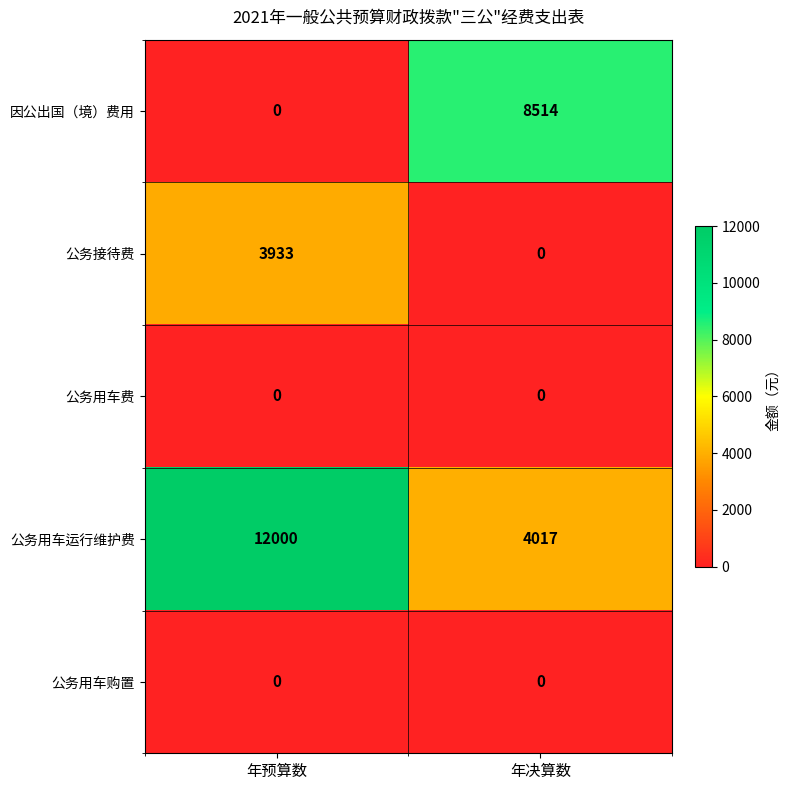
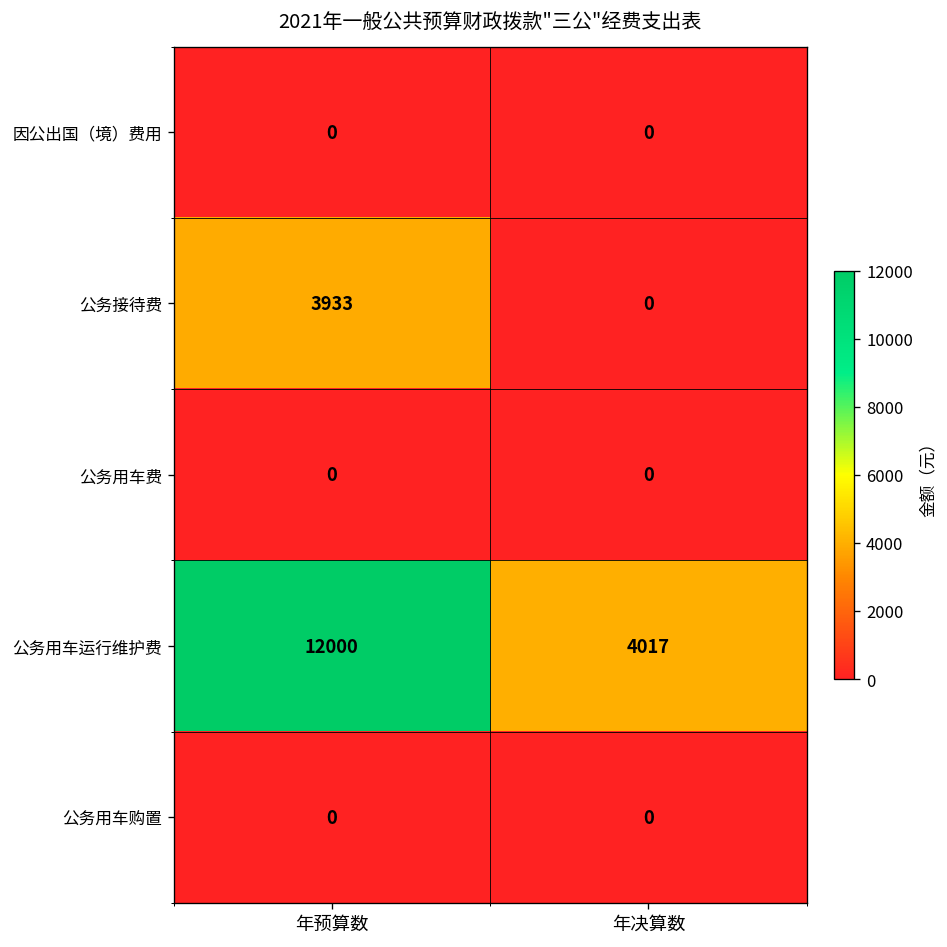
因公出国（境）费用, 年决算数: 8514 -> 0
